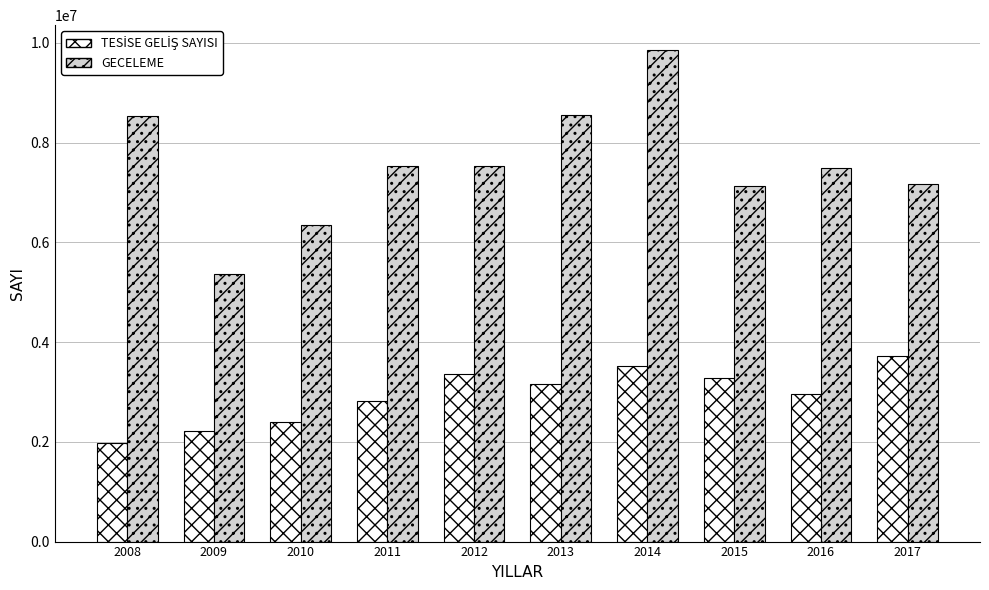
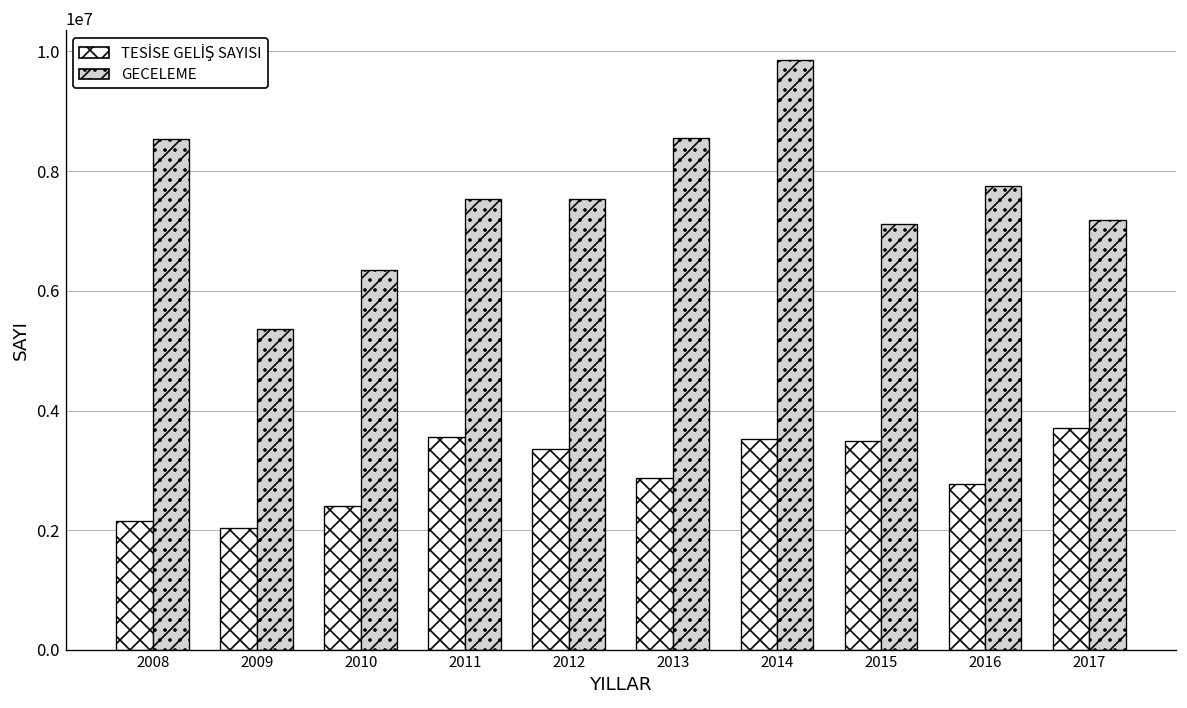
TESİSE GELİŞ SAYISI, 2008: 2000000 -> 2100000
TESİSE GELİŞ SAYISI, 2009: 2200000 -> 2000000
TESİSE GELİŞ SAYISI, 2011: 2800000 -> 3600000
TESİSE GELİŞ SAYISI, 2013: 3200000 -> 2900000
TESİSE GELİŞ SAYISI, 2015: 3300000 -> 3500000
TESİSE GELİŞ SAYISI, 2016: 3000000 -> 2800000
GECELEME, 2016: 7500000 -> 7700000
